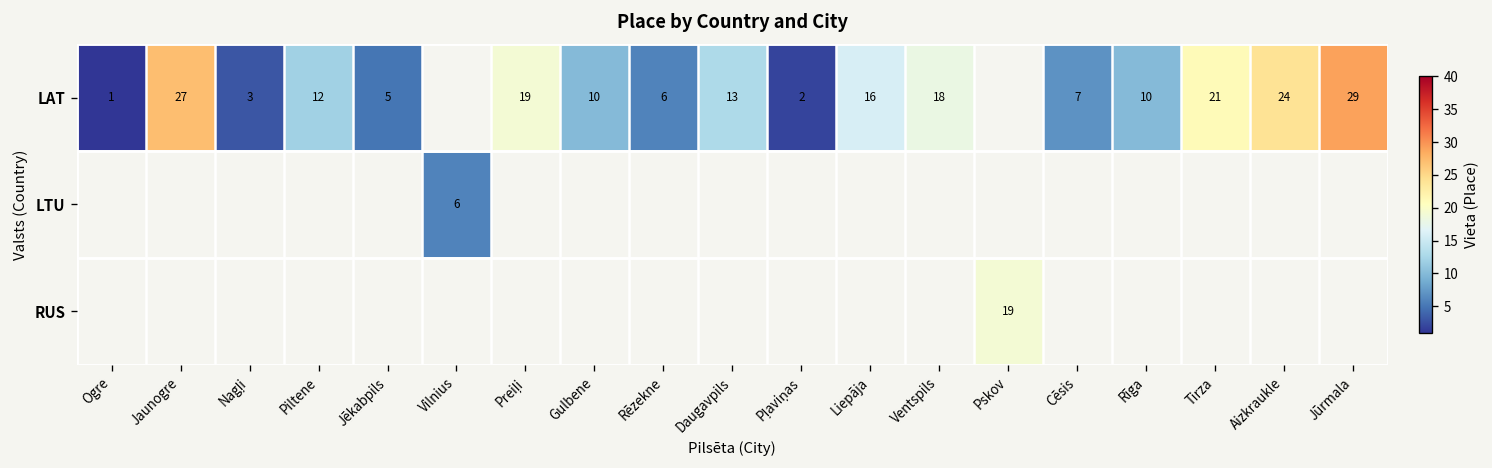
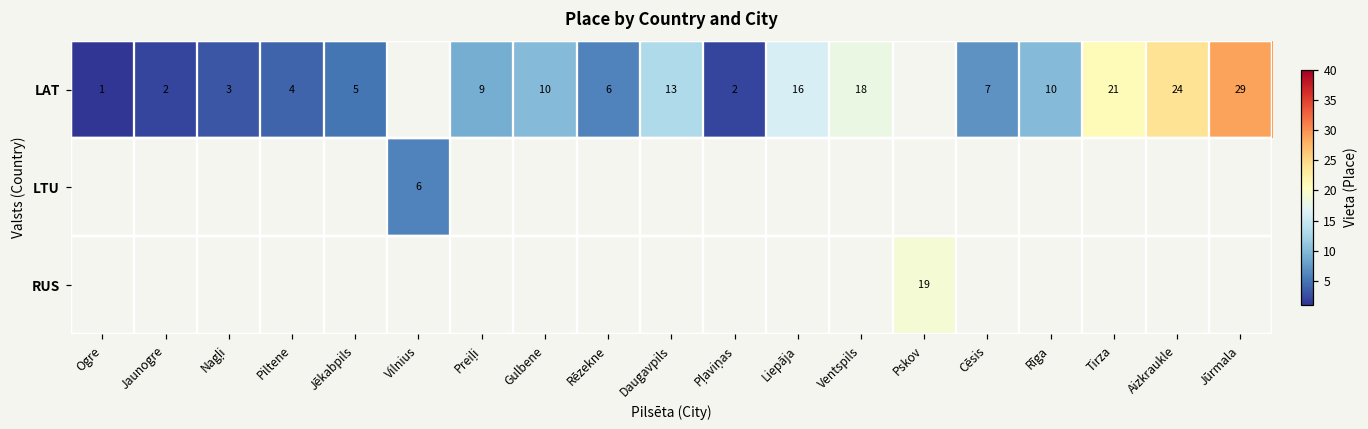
LAT, Jaunogre: 27 -> 2
LAT, Piltene: 12 -> 4
LAT, Preiļi: 19 -> 9
